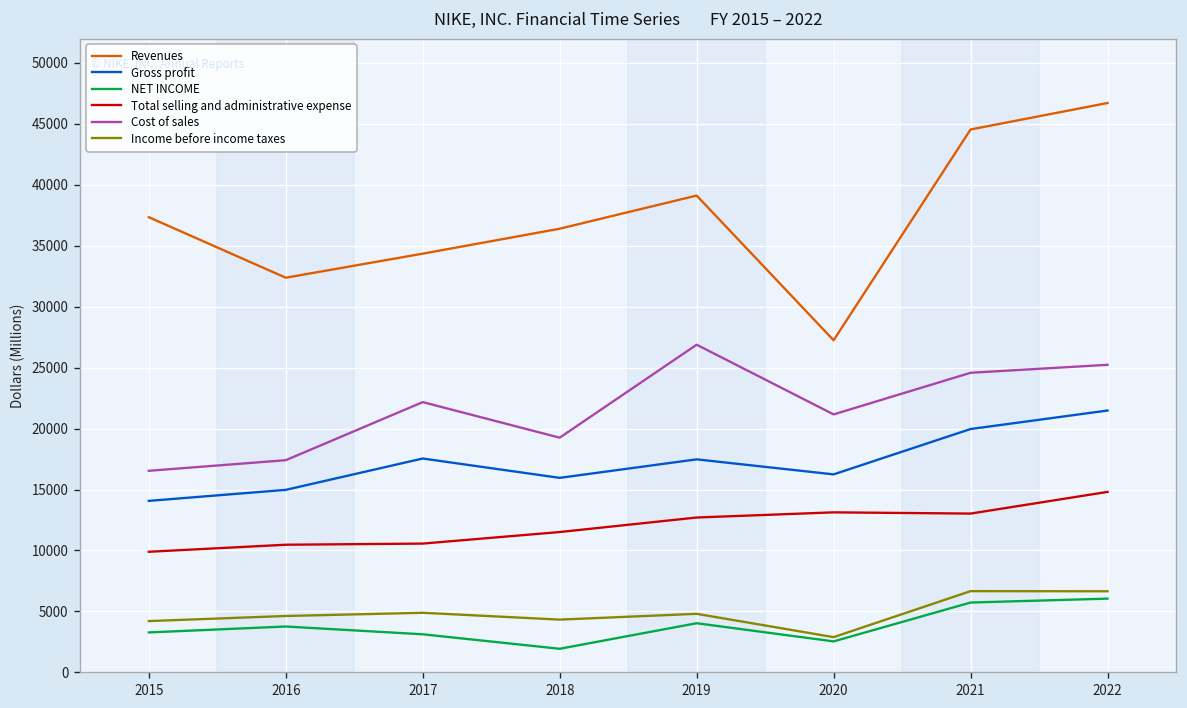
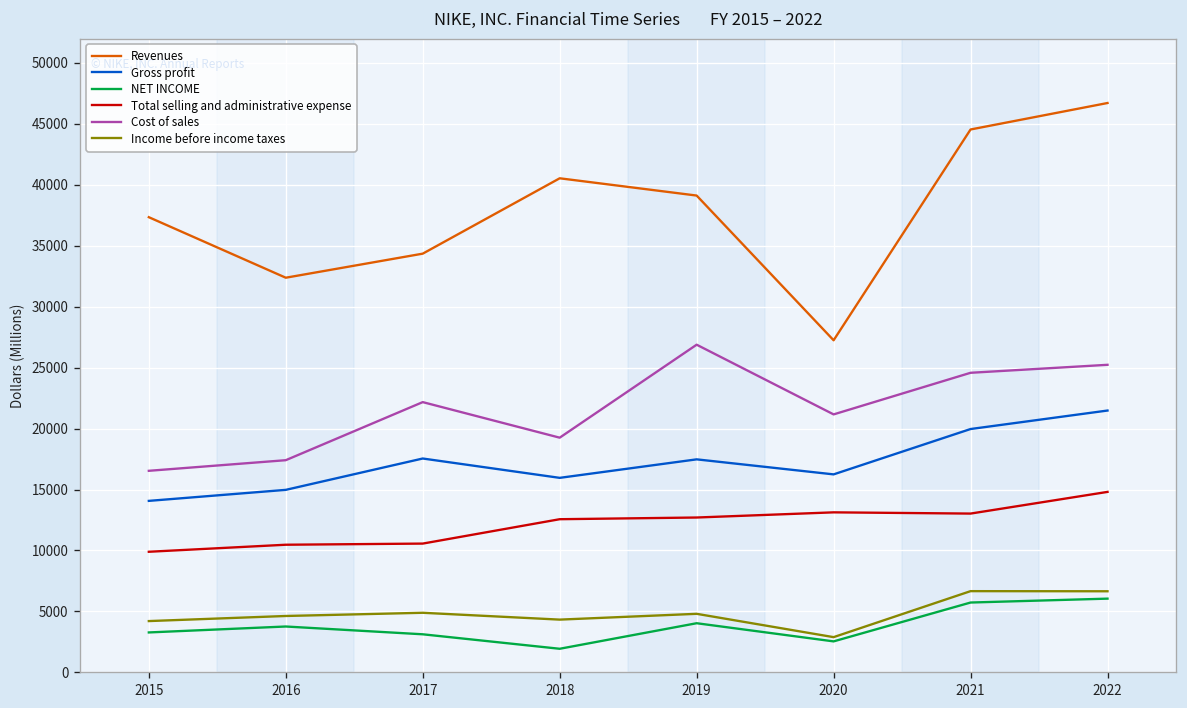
Revenues, 2018: 36400 -> 40500
Total selling and administrative expense, 2018: 11500 -> 12600
